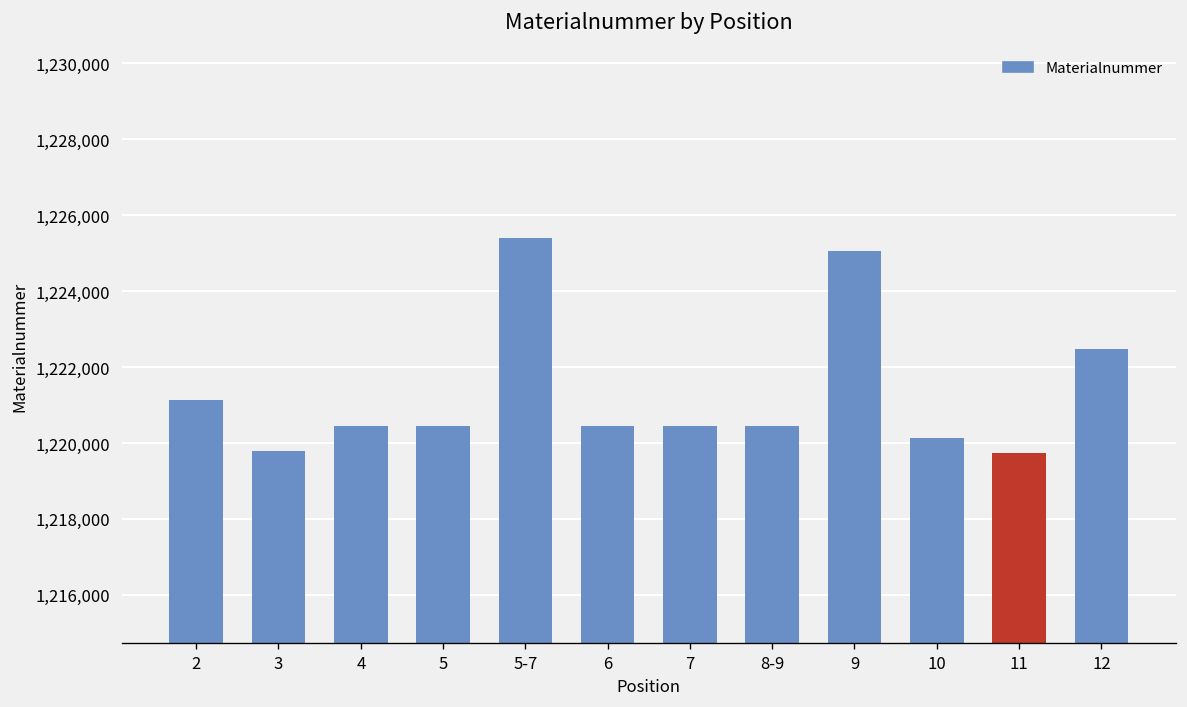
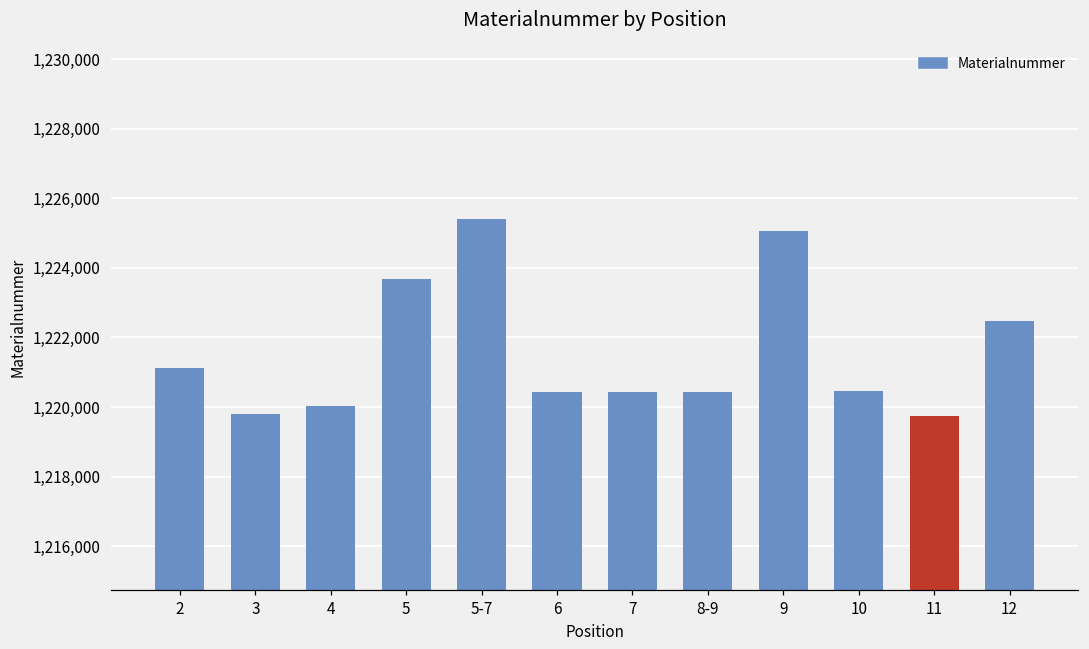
4: 1,220,400 -> 1,220,000
5: 1,220,400 -> 1,223,700
10: 1,220,100 -> 1,220,400
